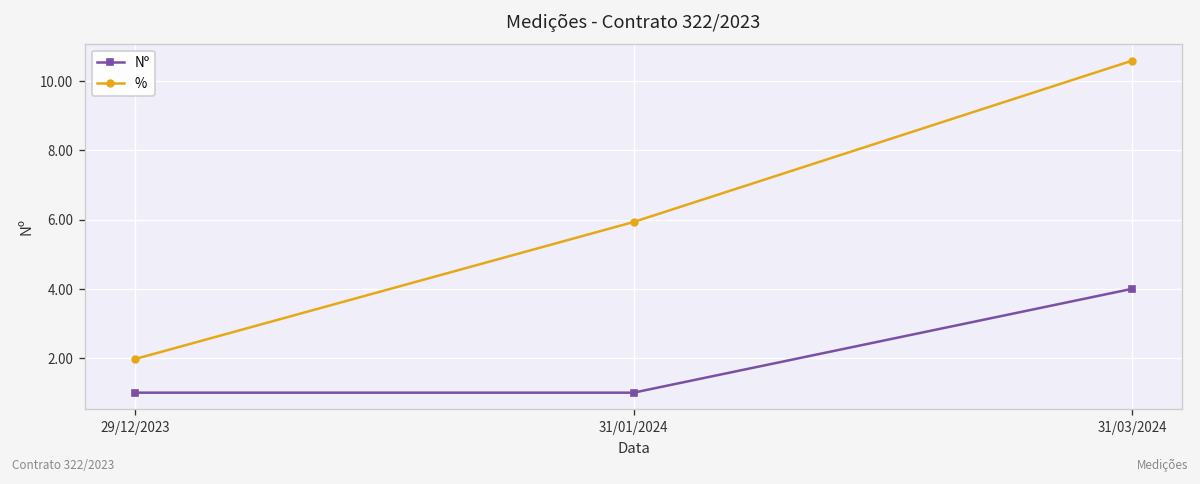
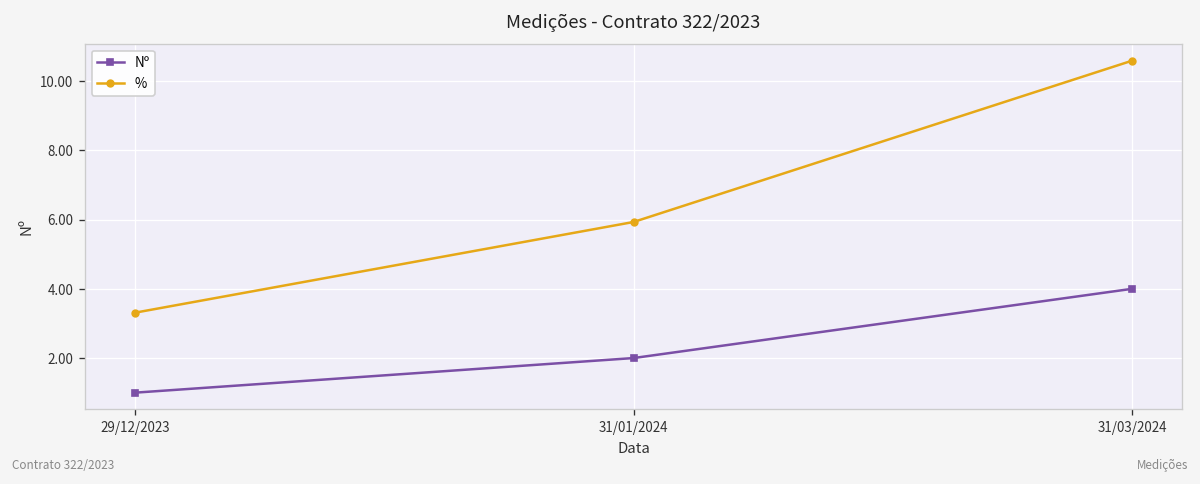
%, 29/12/2023: 2.0 -> 3.3
Nº, 31/01/2024: 1 -> 2
